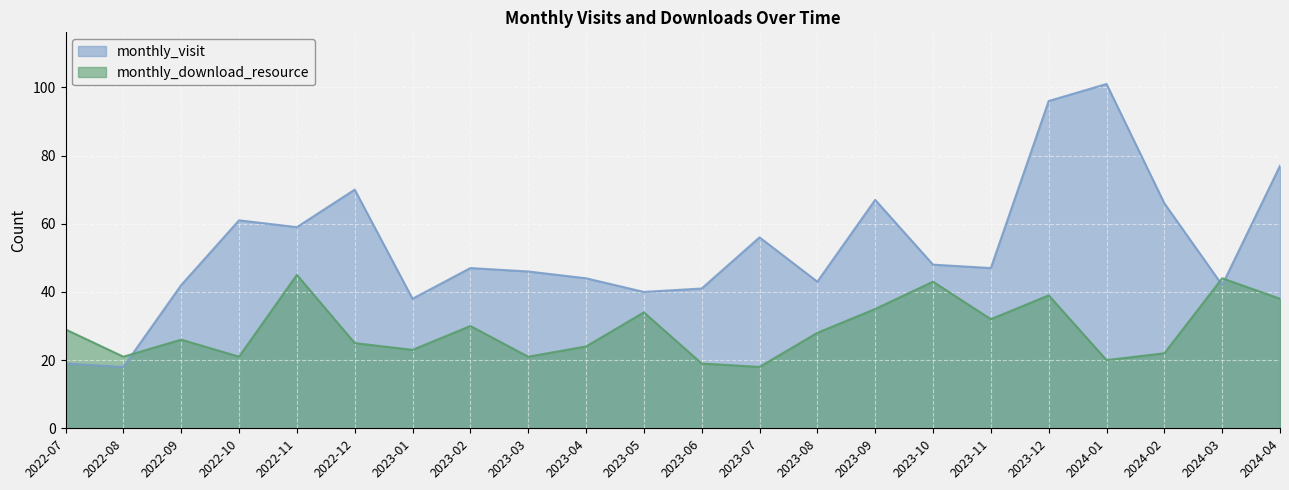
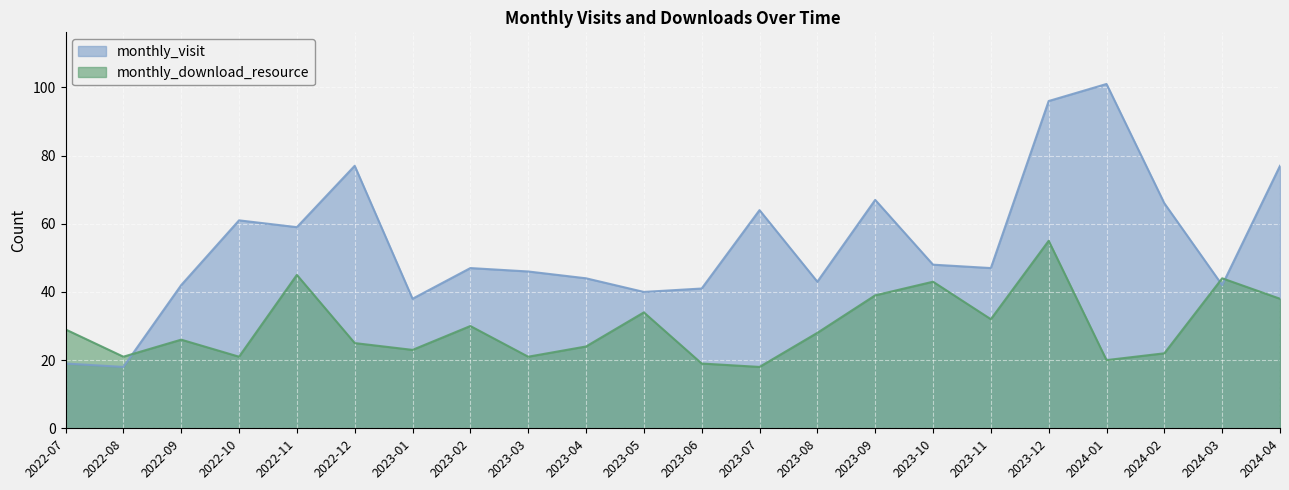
monthly_visit, 2022-12: 70 -> 77
monthly_visit, 2023-07: 56 -> 64
monthly_download_resource, 2023-09: 35 -> 39
monthly_download_resource, 2023-12: 39 -> 55
